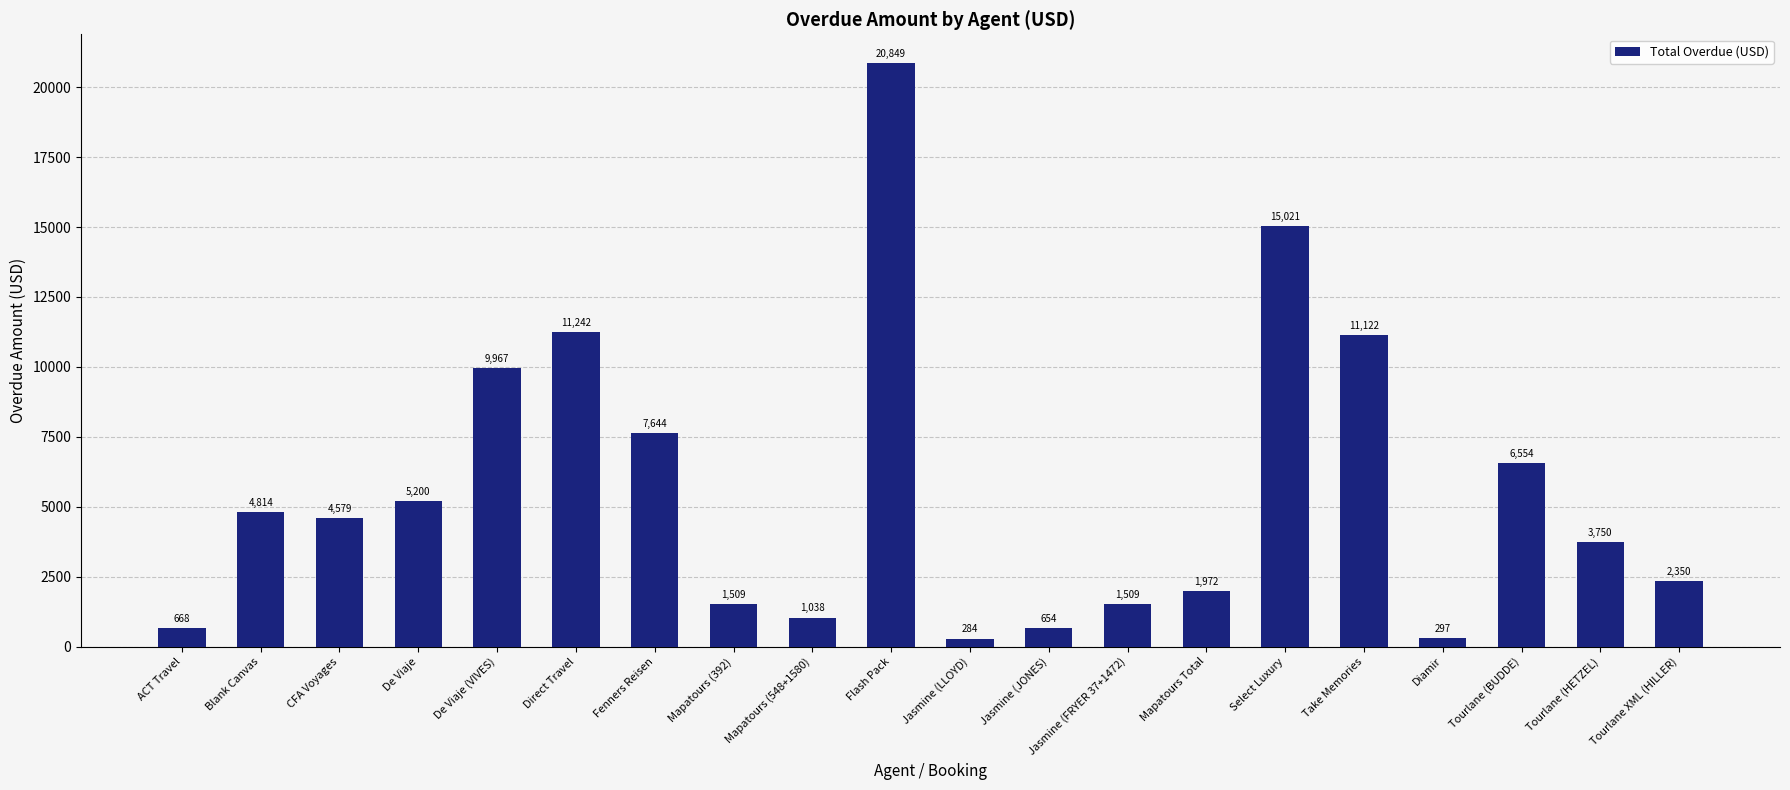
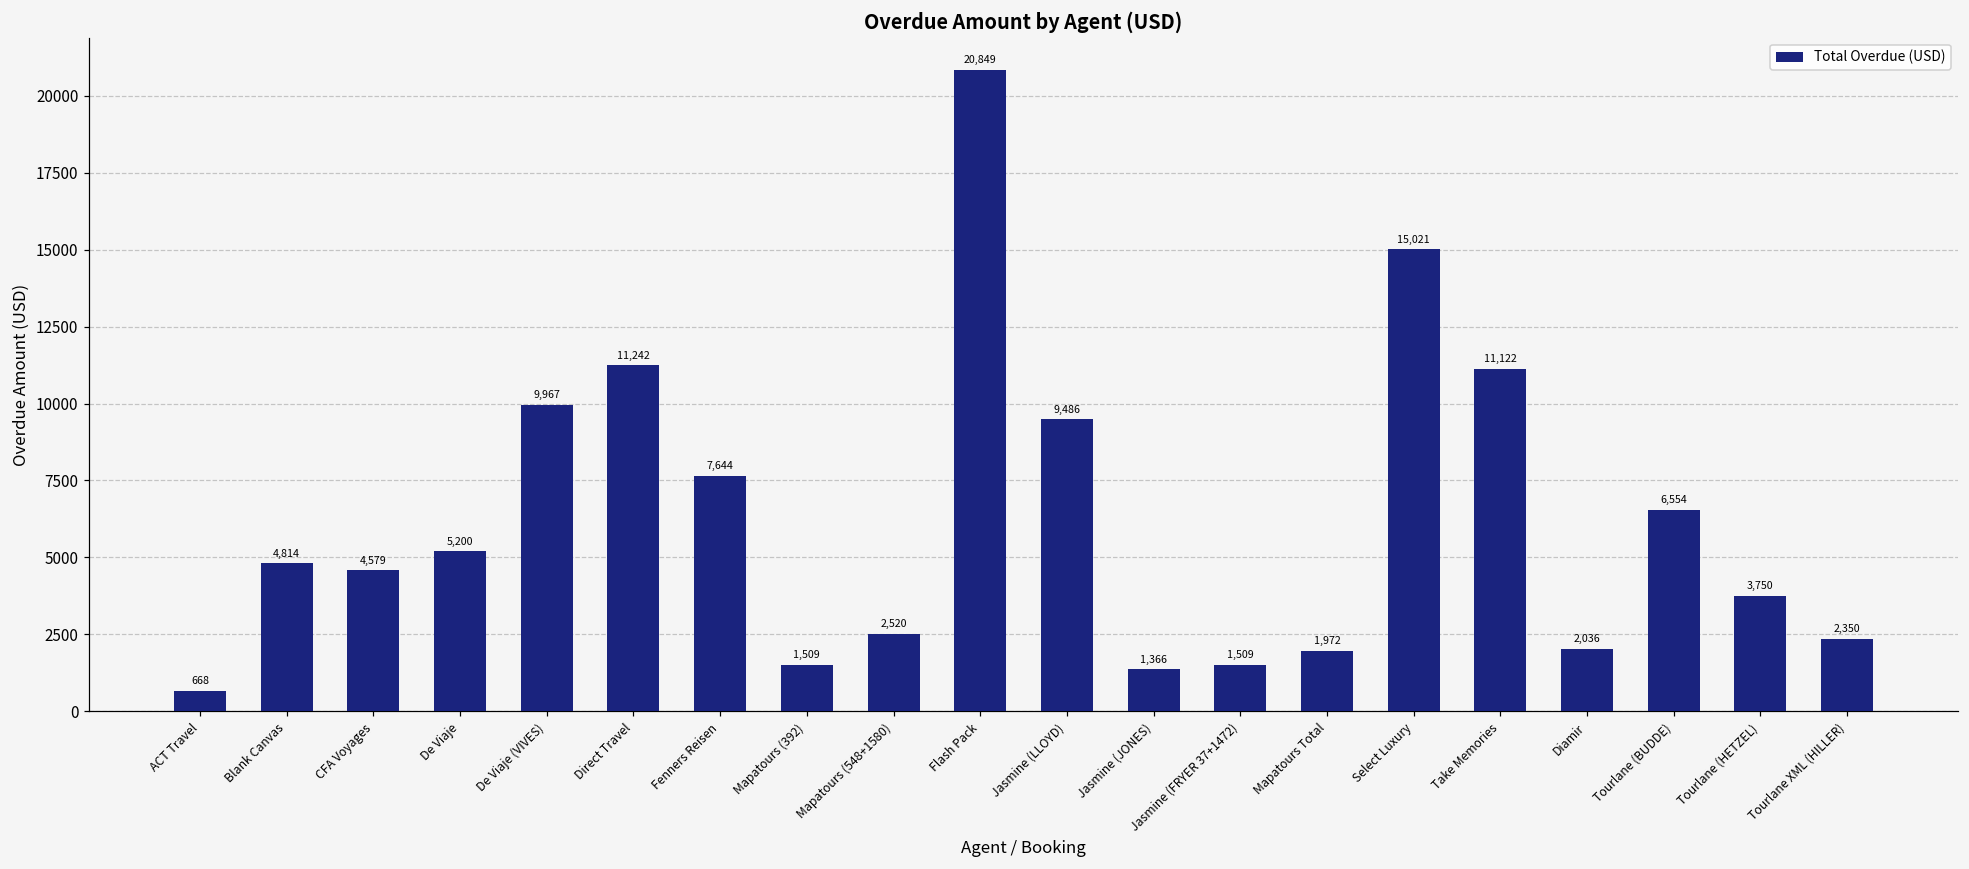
Mapatours (548+1580): 1,038 -> 2,520
Jasmine (LLOYD): 284 -> 9,486
Jasmine (JONES): 654 -> 1,366
Diamir: 297 -> 2,036
